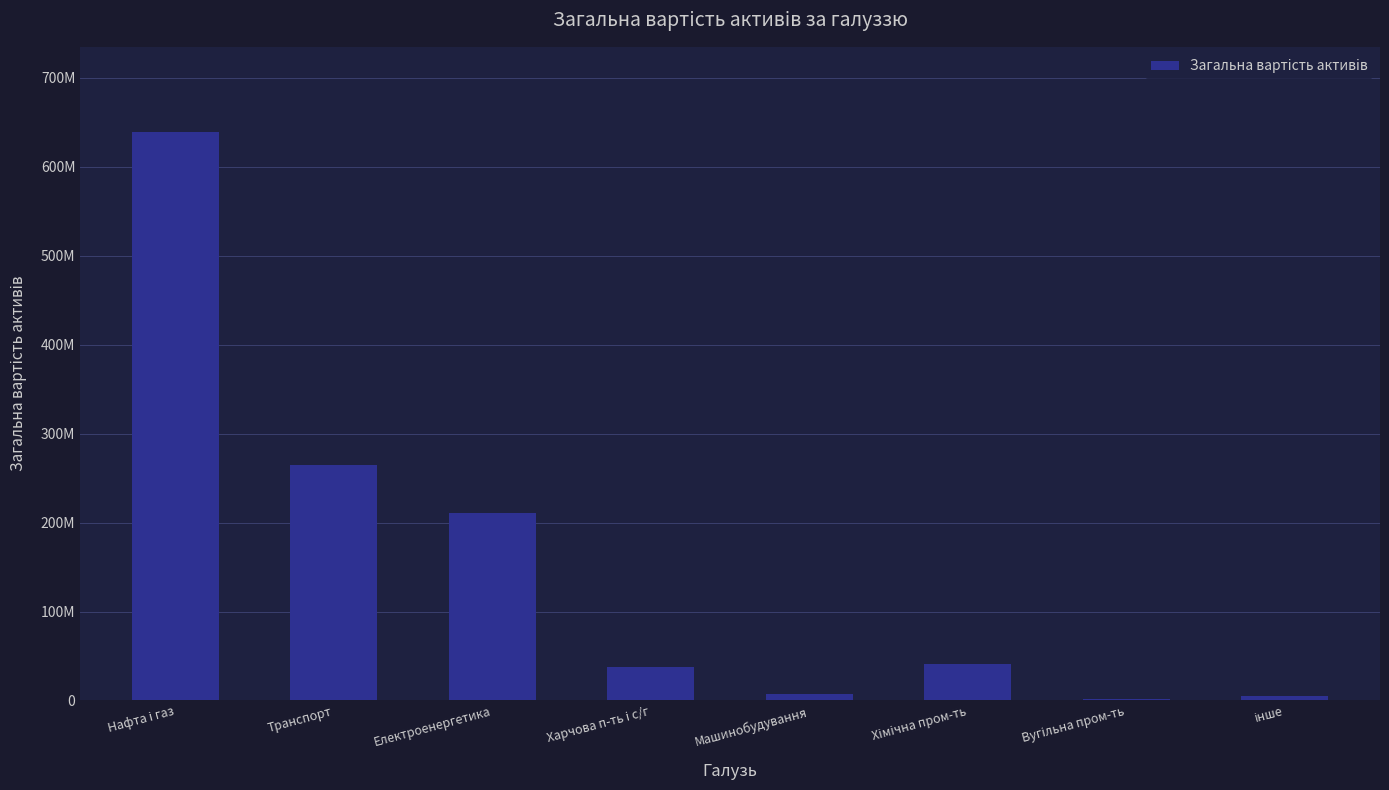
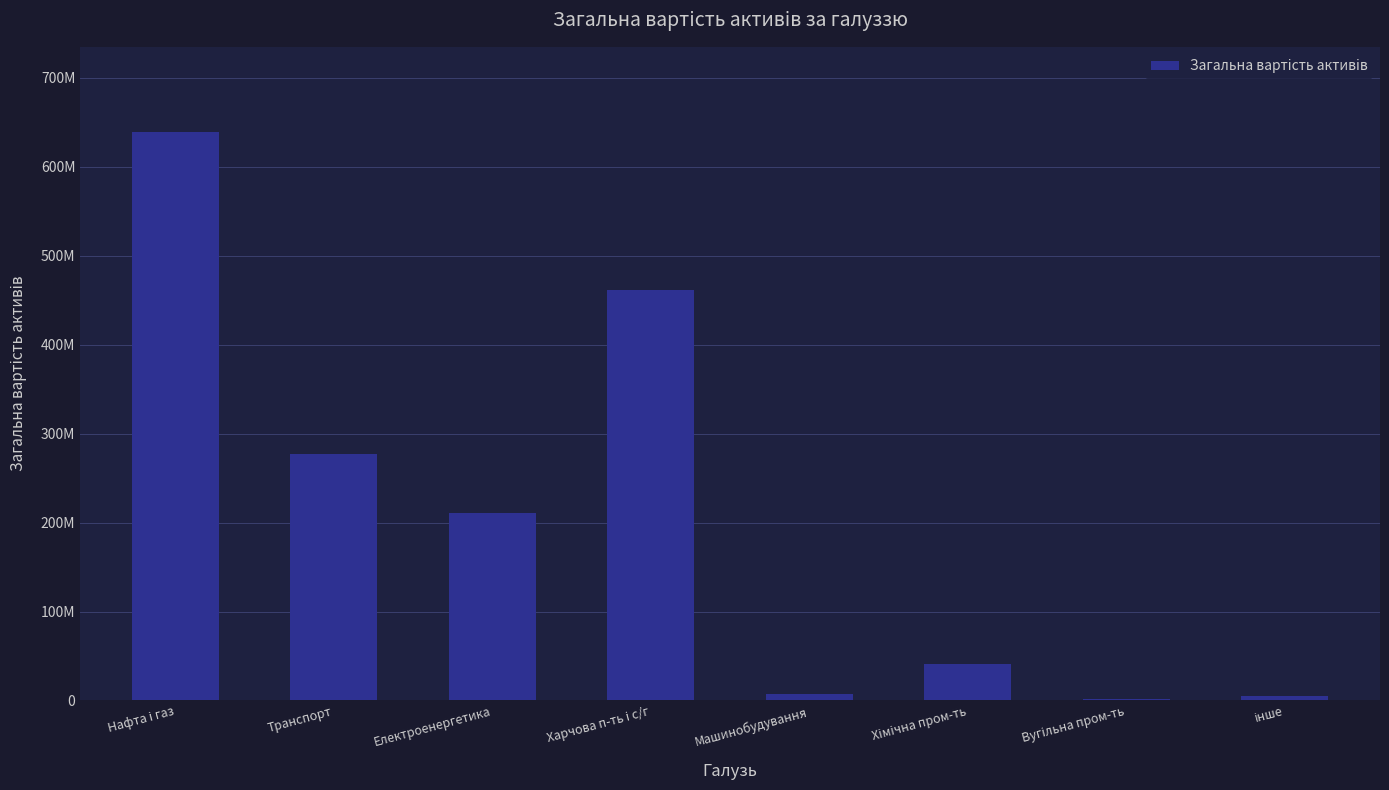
Транспорт: 260000000 -> 280000000
Харчова п-ть і с/г: 40000000 -> 460000000
